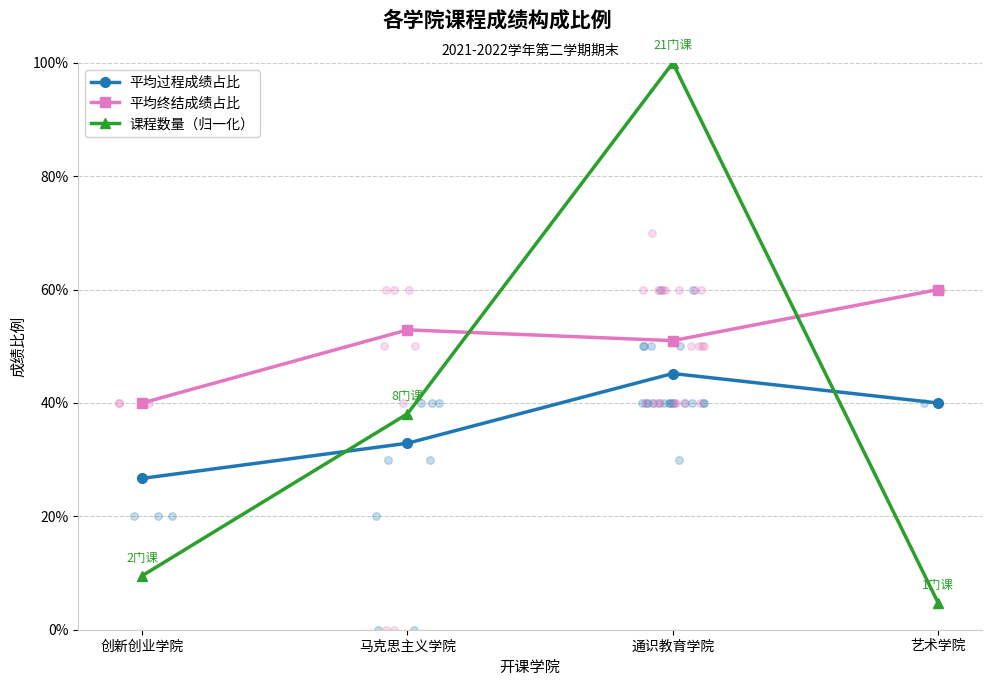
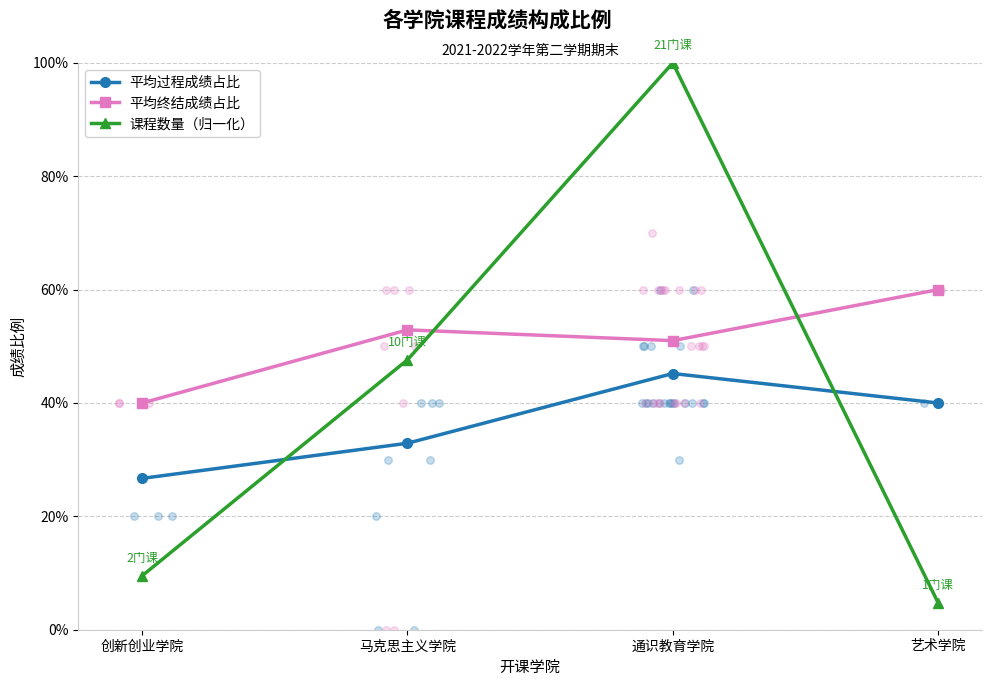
课程数量（归一化）, 马克思主义学院: 8 -> 10
